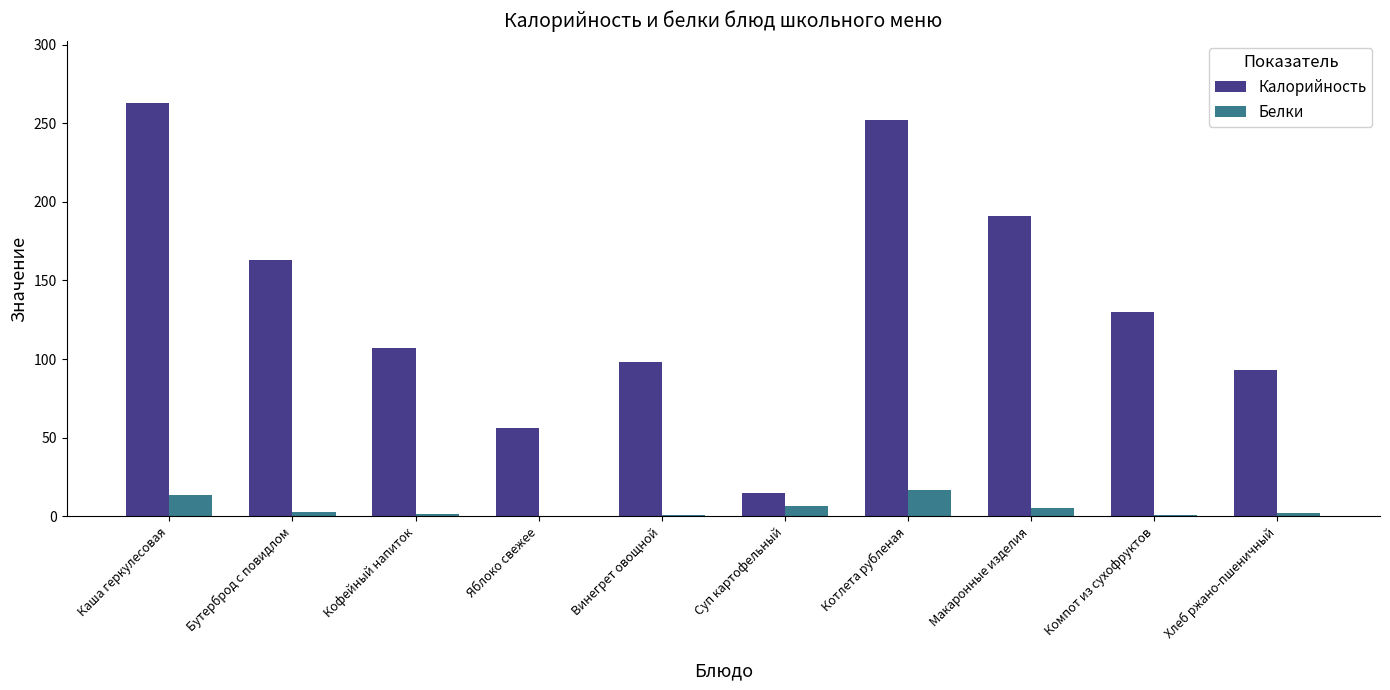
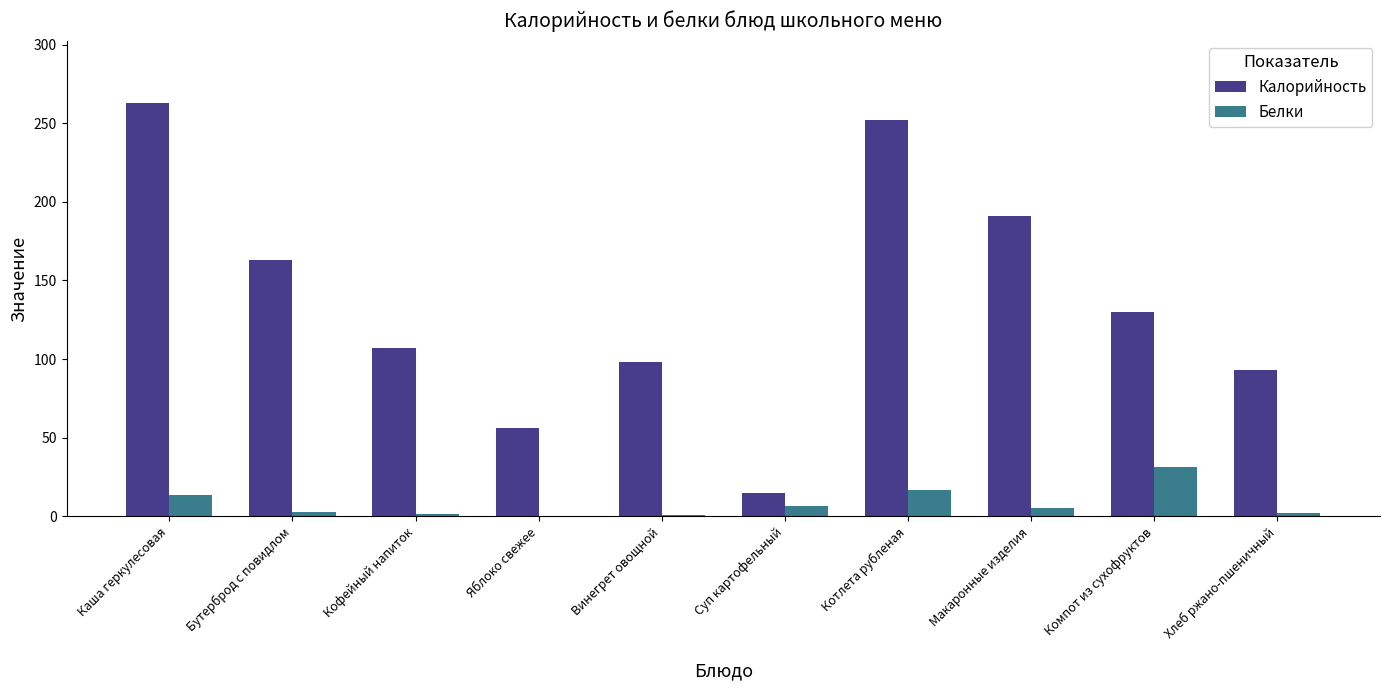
Белки, Компот из сухофруктов: 1 -> 31
